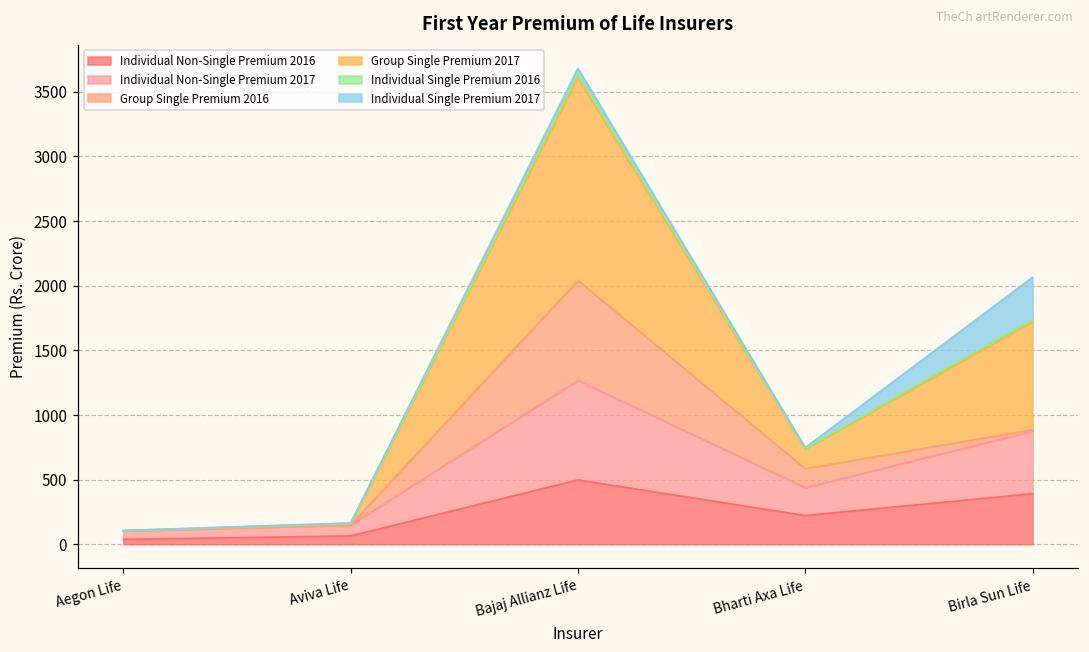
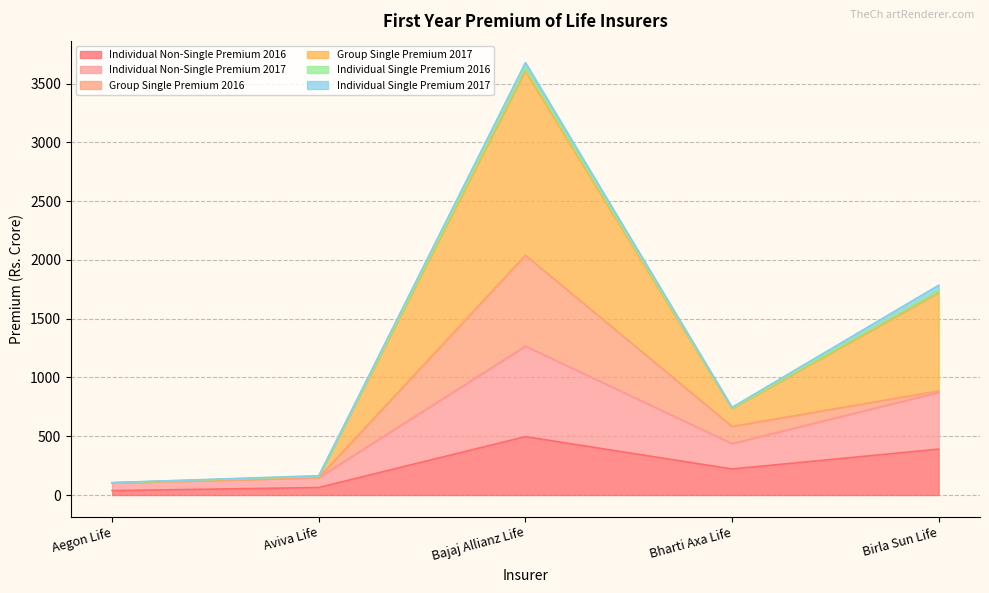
Individual Single Premium 2017, Birla Sun Life: 320 -> 40
